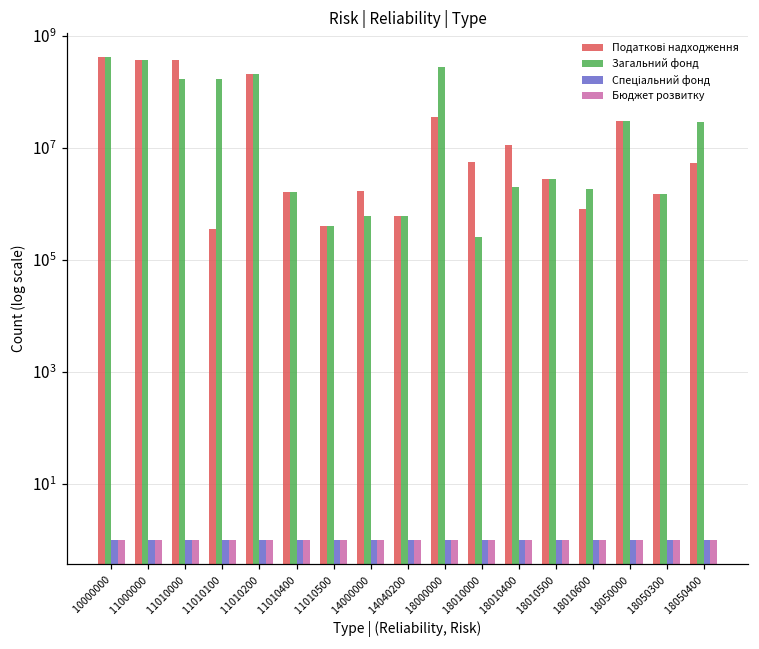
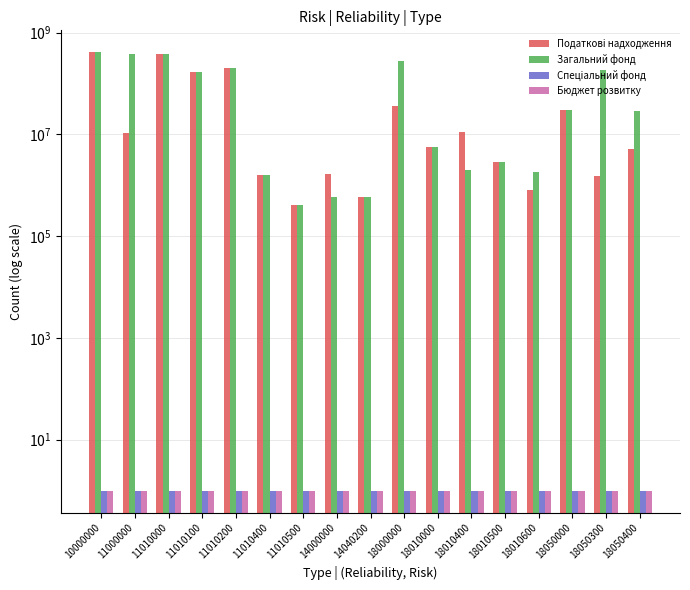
Податкові надходження, 11000000: 400000000 -> 11000000
Загальний фонд, 11010000: 170000000 -> 400000000
Податкові надходження, 11010100: 400000 -> 170000000
Загальний фонд, 18010000: 300000 -> 6000000
Загальний фонд, 18050300: 1500000 -> 190000000
